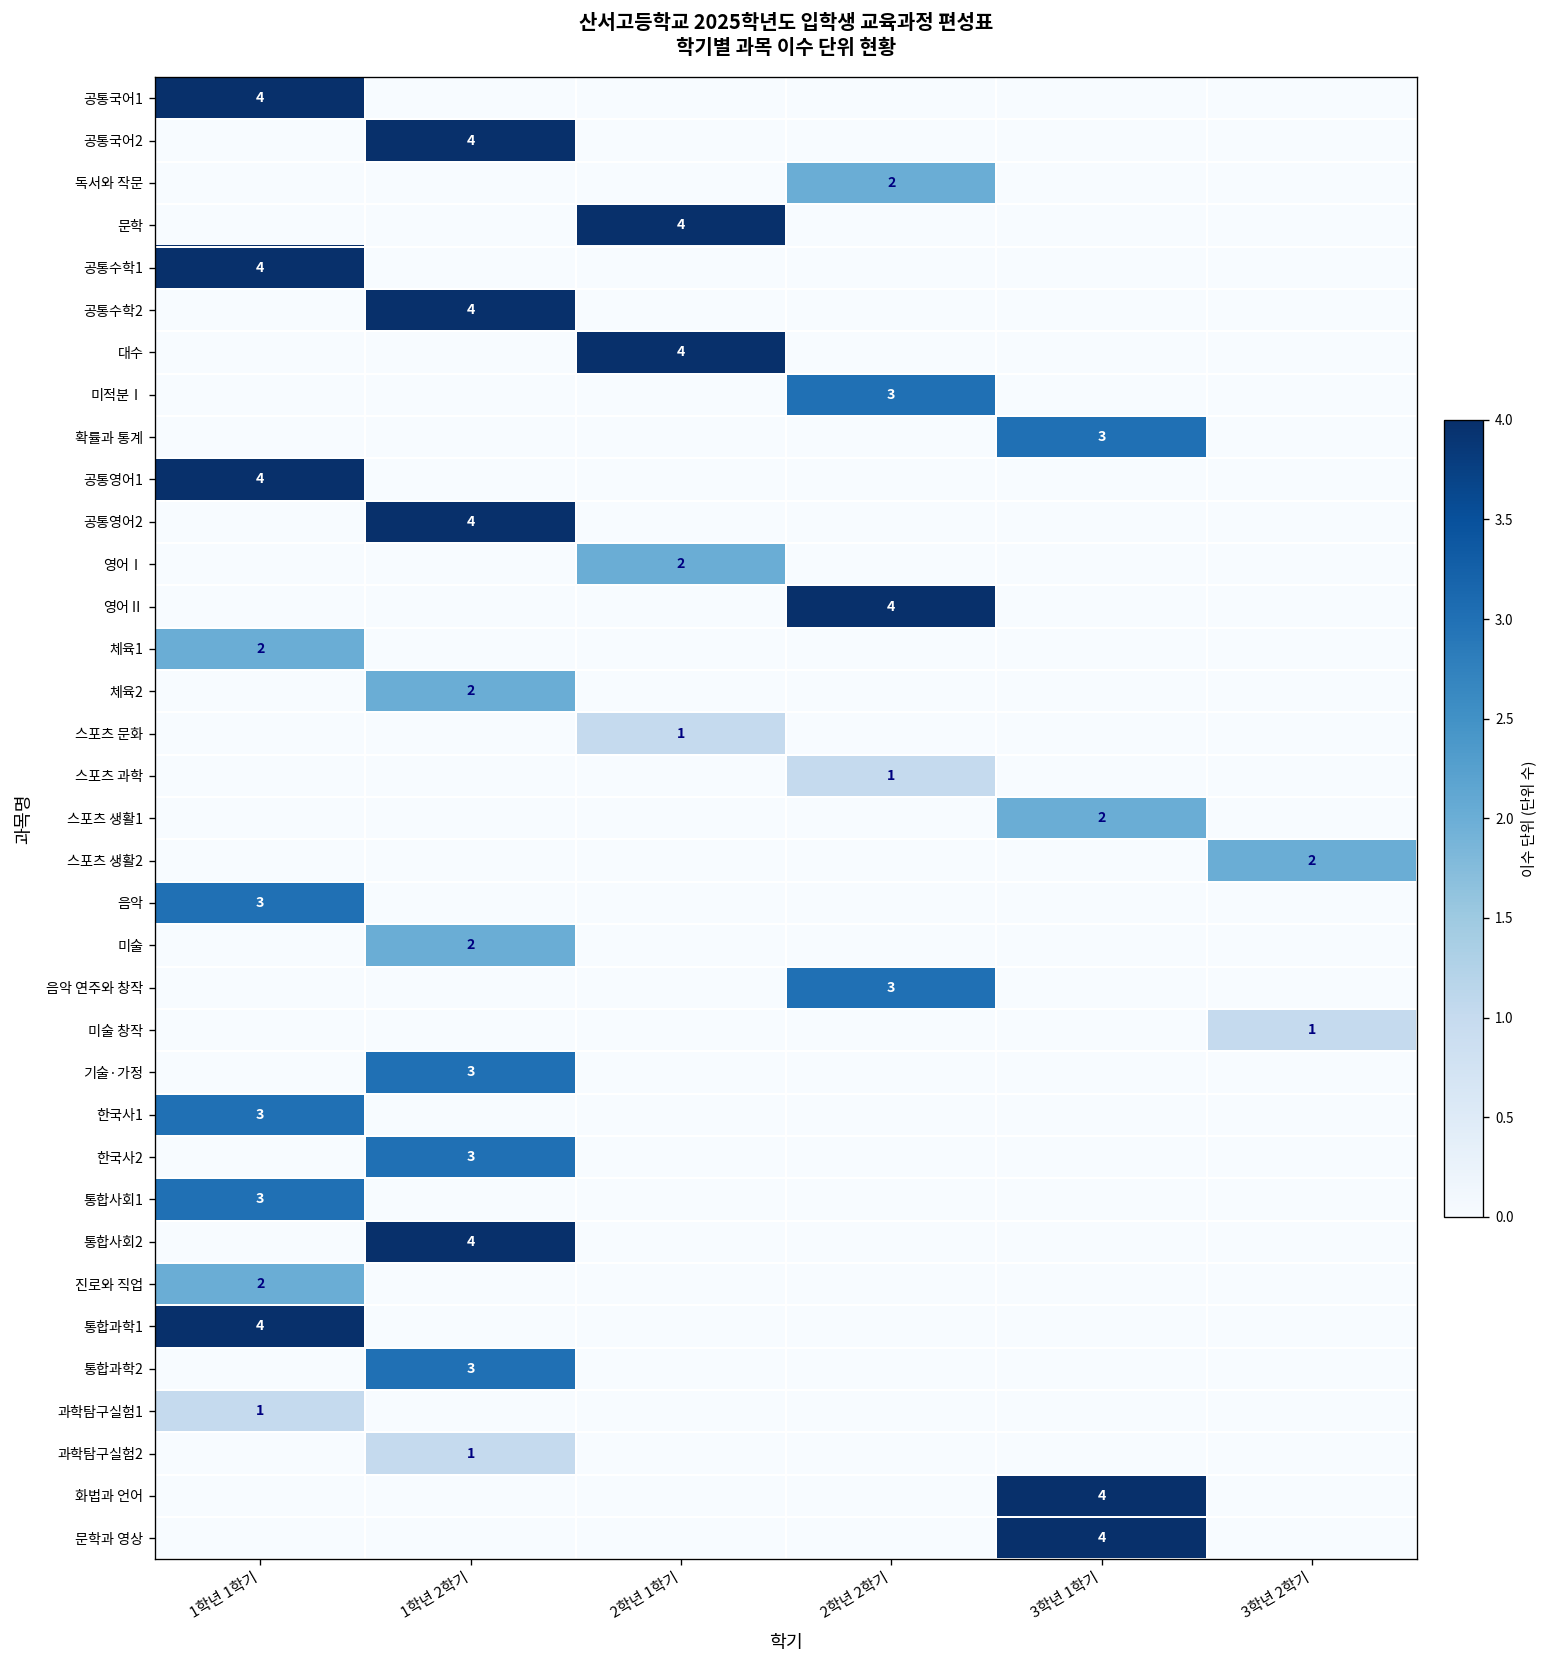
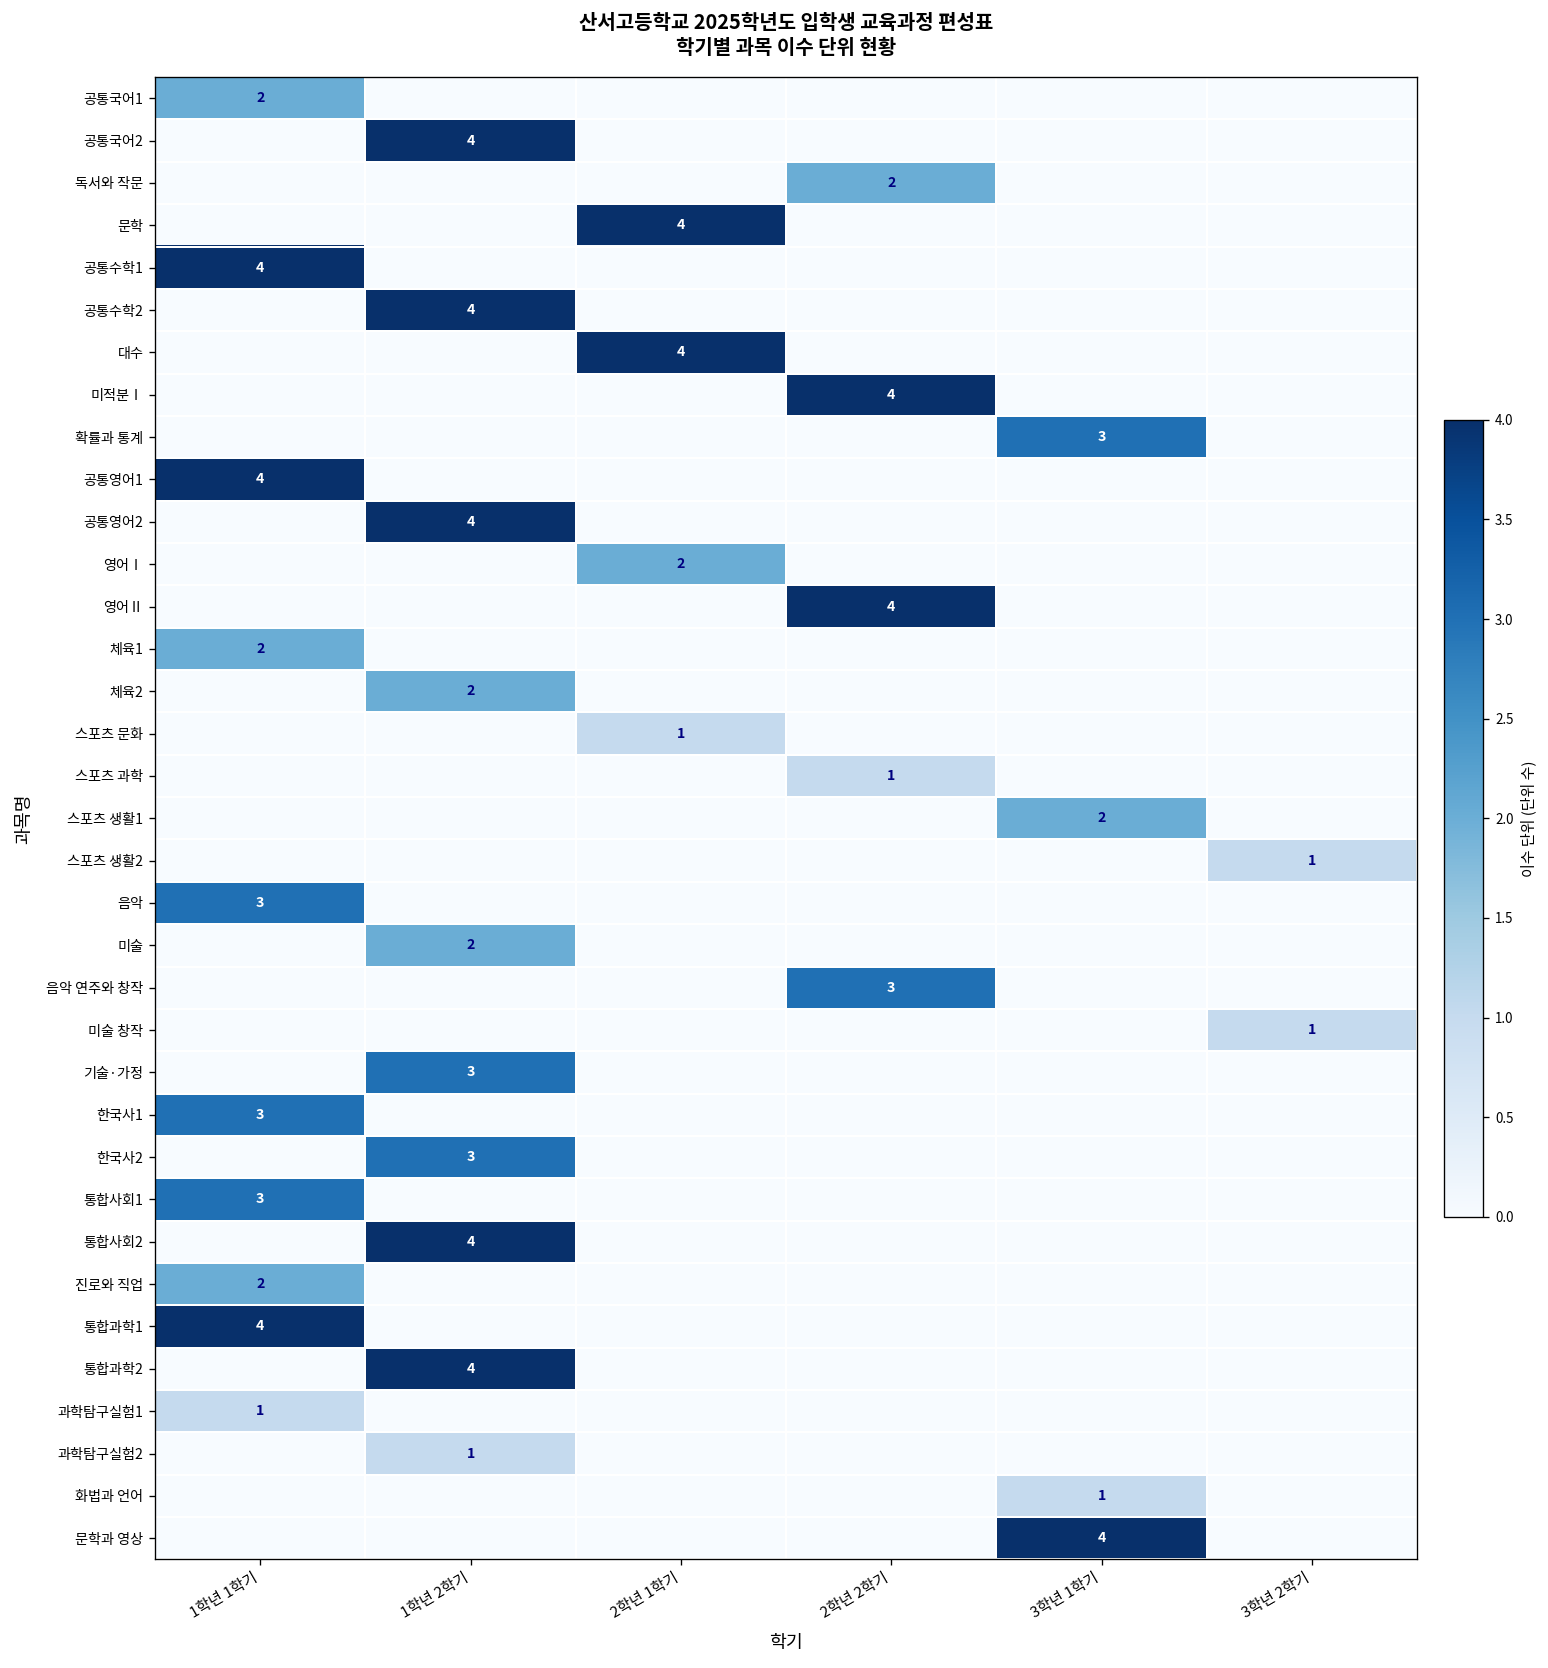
공통국어1, 1학년 1학기: 4 -> 2
미적분Ⅰ, 2학년 2학기: 3 -> 4
스포츠 생활2, 3학년 2학기: 2 -> 1
통합과학2, 1학년 2학기: 3 -> 4
화법과 언어, 3학년 1학기: 4 -> 1
